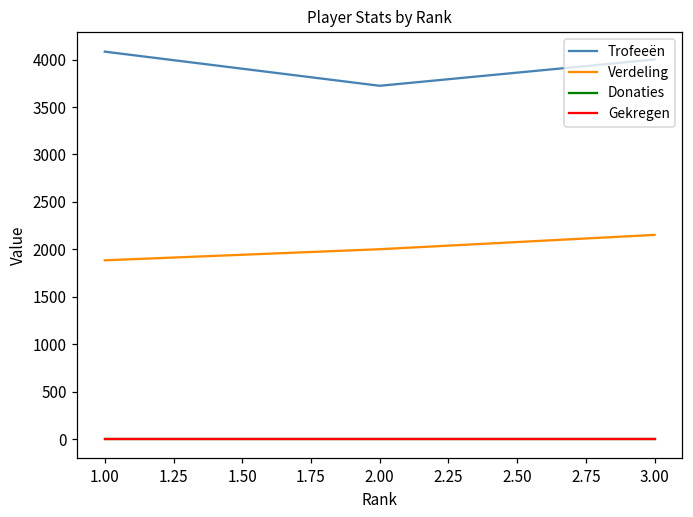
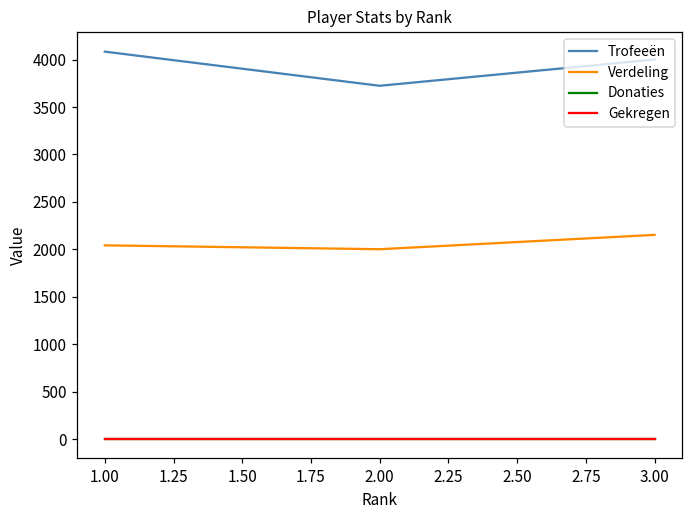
Verdeling, 1.00: 1900 -> 2000
